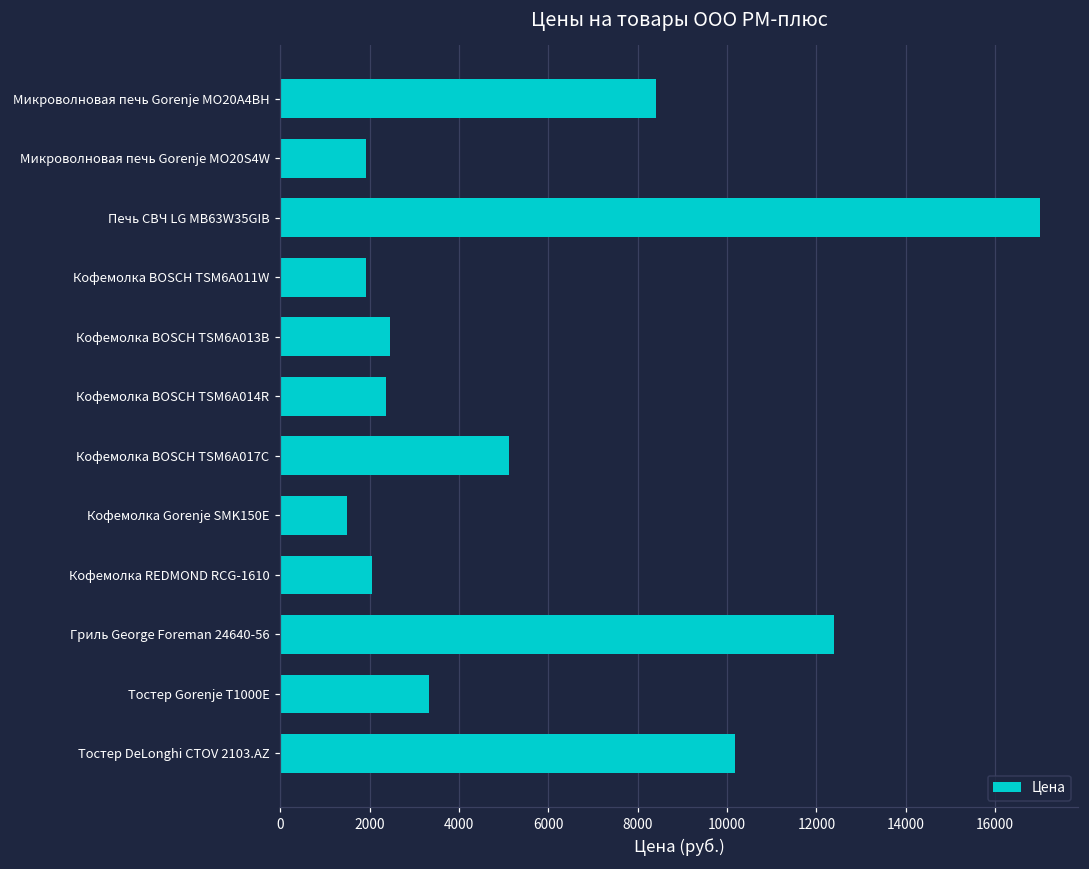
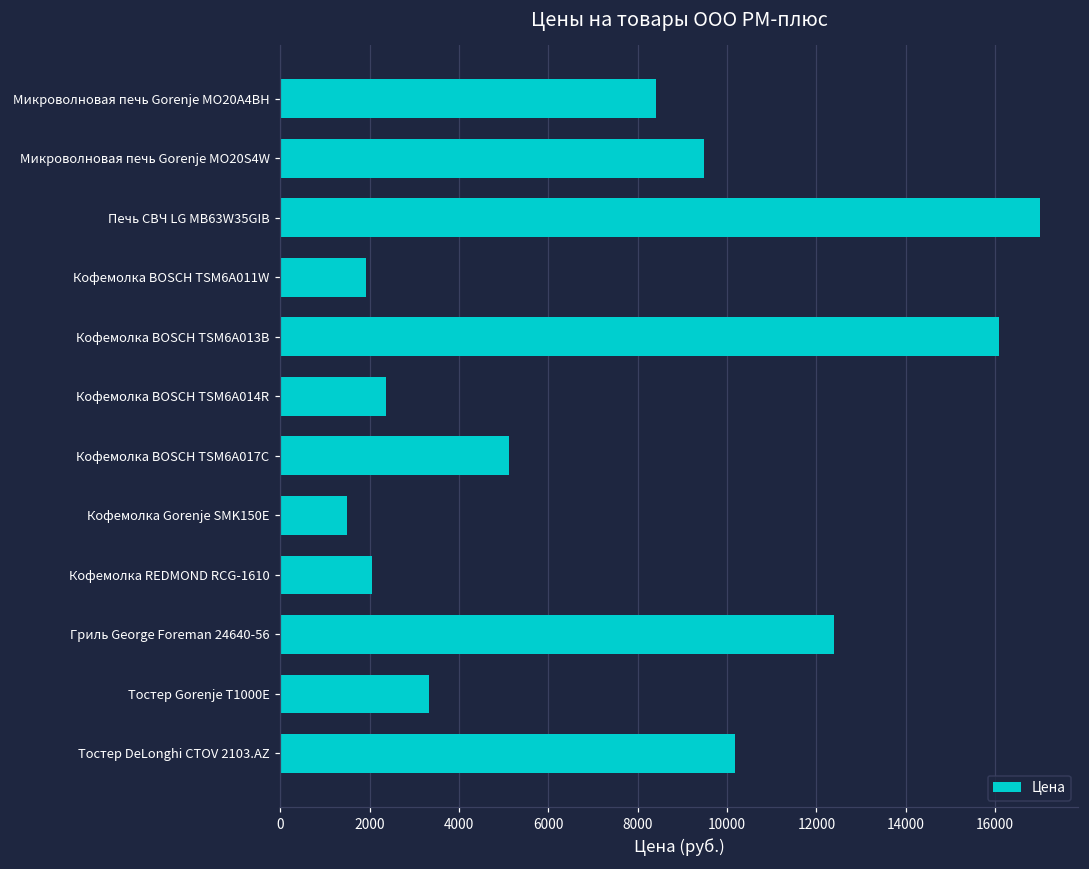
Микроволновая печь Gorenje MO20S4W: 1900 -> 9500
Кофемолка BOSCH TSM6A013B: 2500 -> 16100
